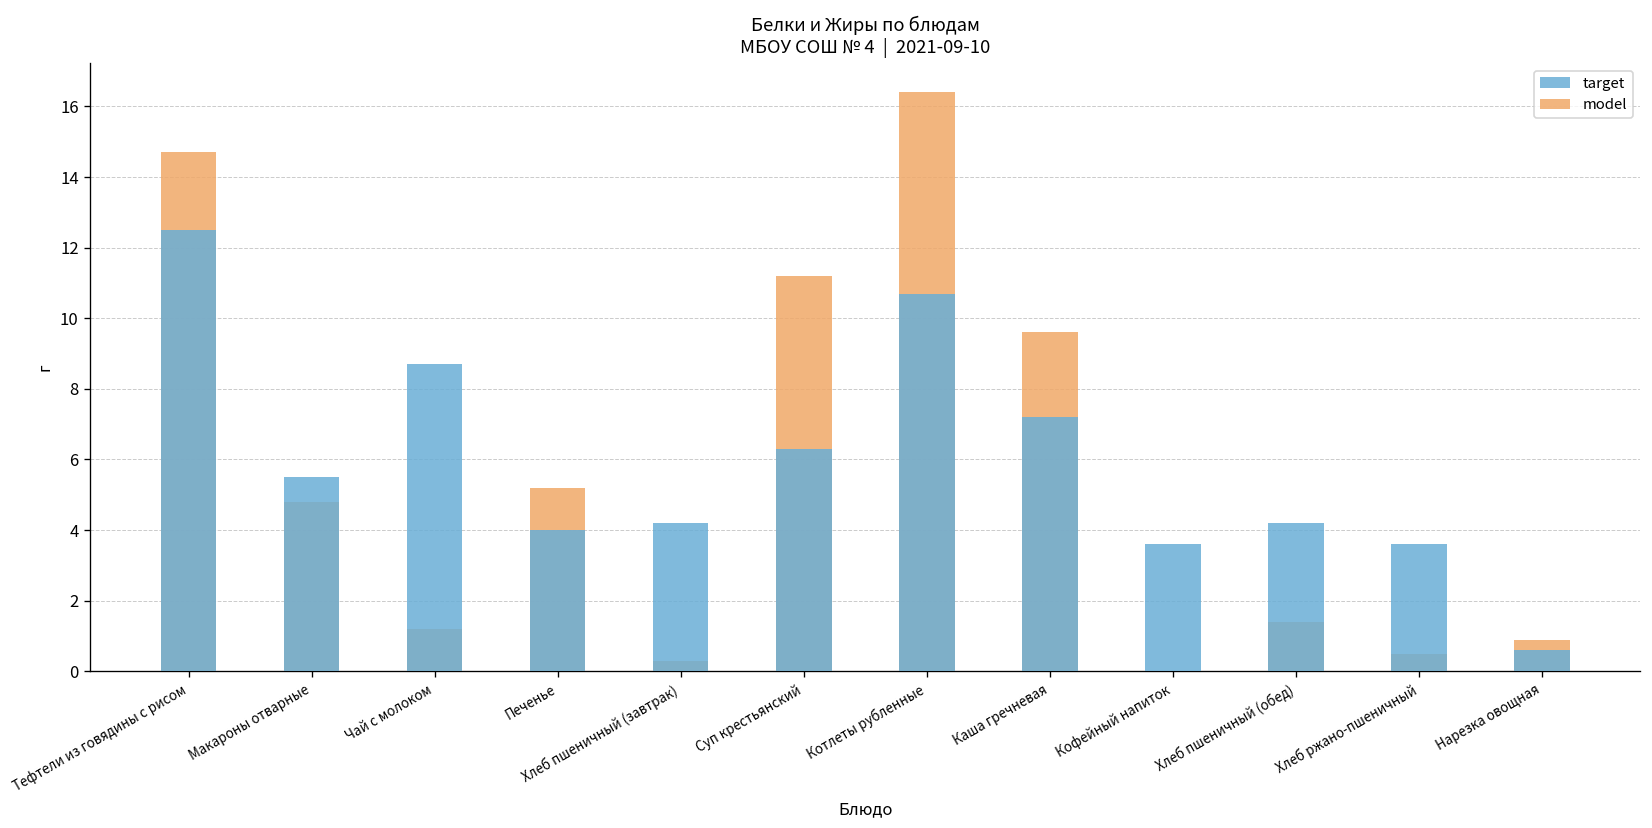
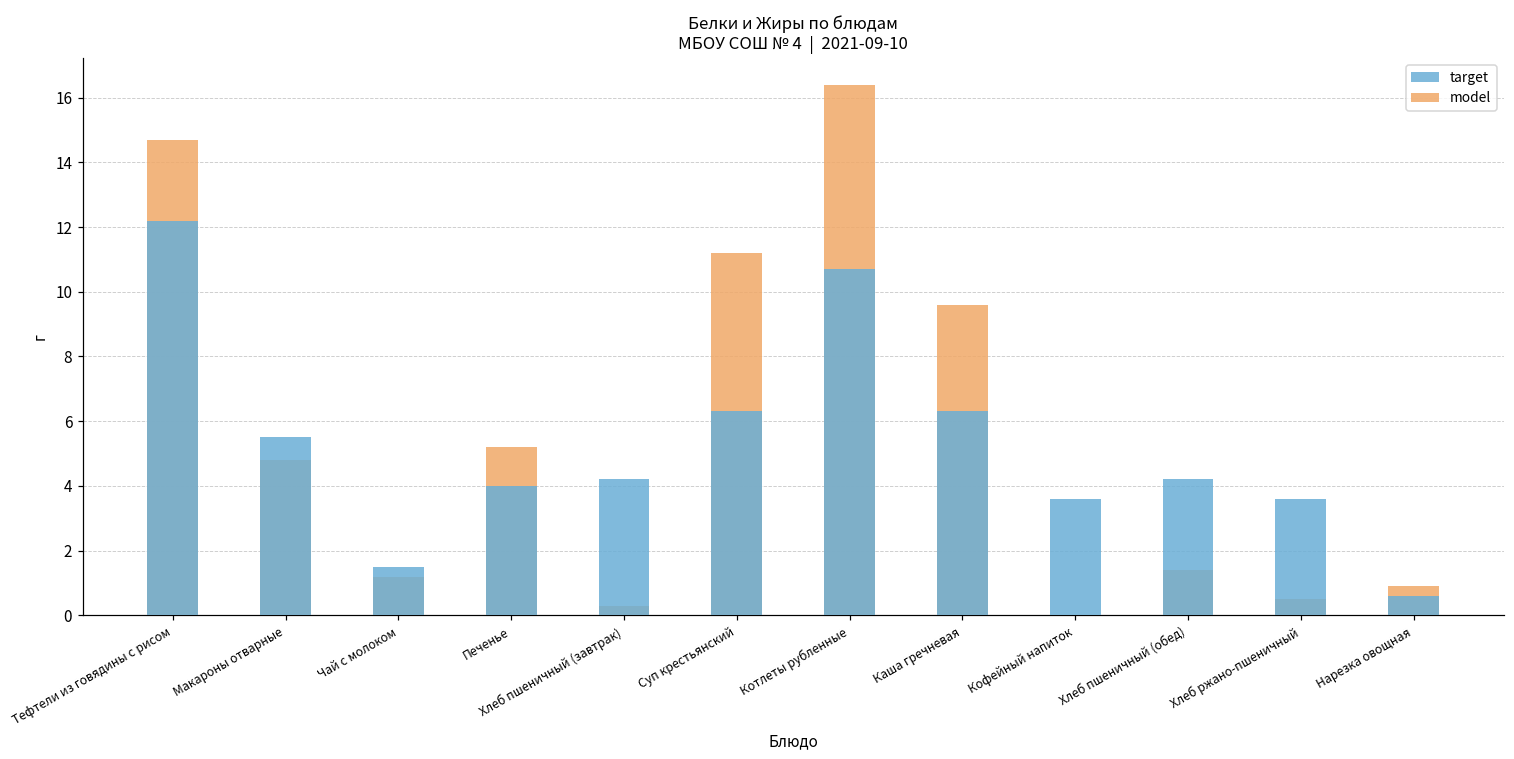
target, Тефтели из говядины с рисом: 12.5 -> 12.2
target, Чай с молоком: 8.7 -> 1.5
target, Каша гречневая: 7.2 -> 6.3
